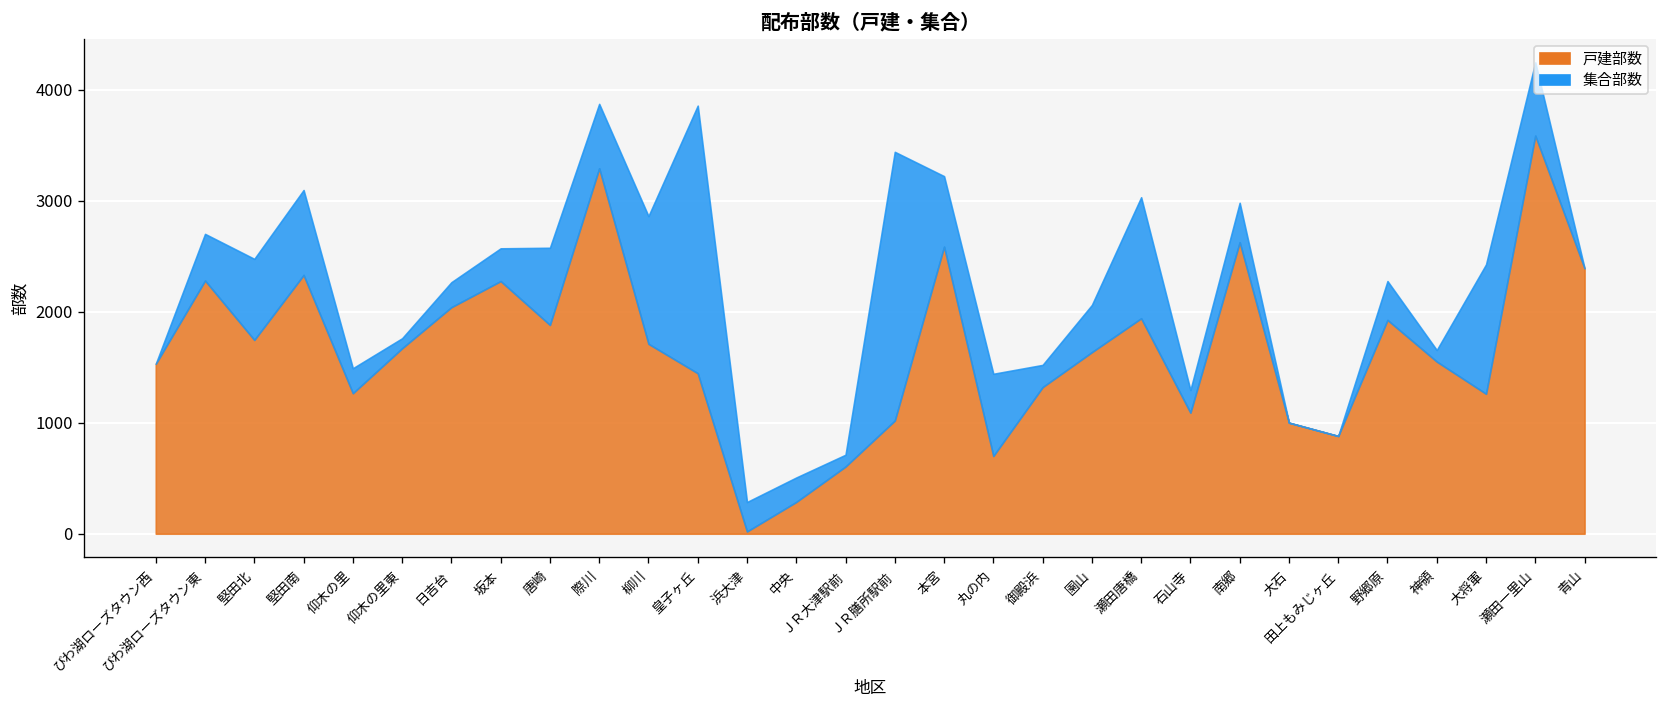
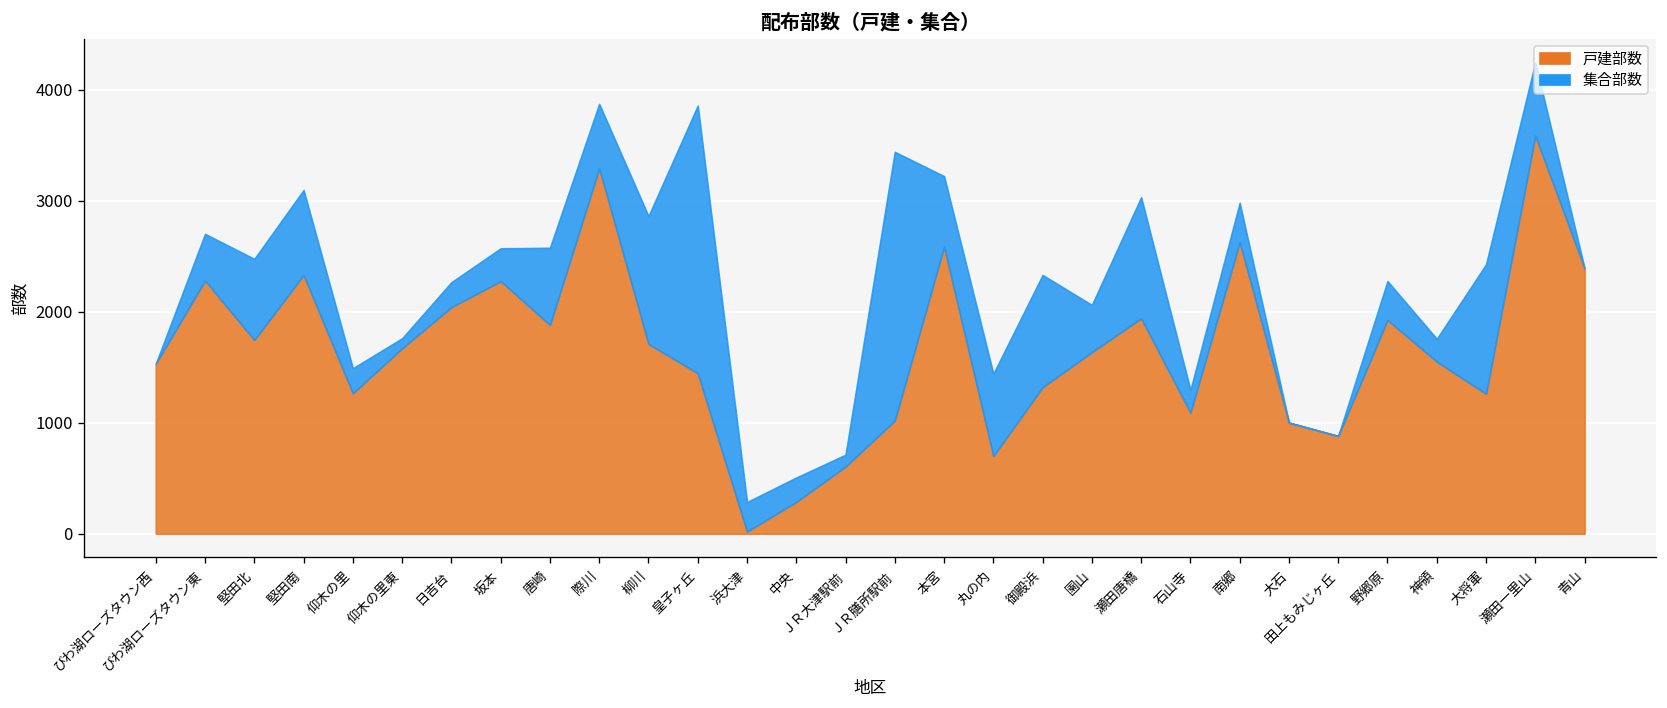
集合部数, 御殿浜: 200 -> 1000
集合部数, 神領: 100 -> 200
